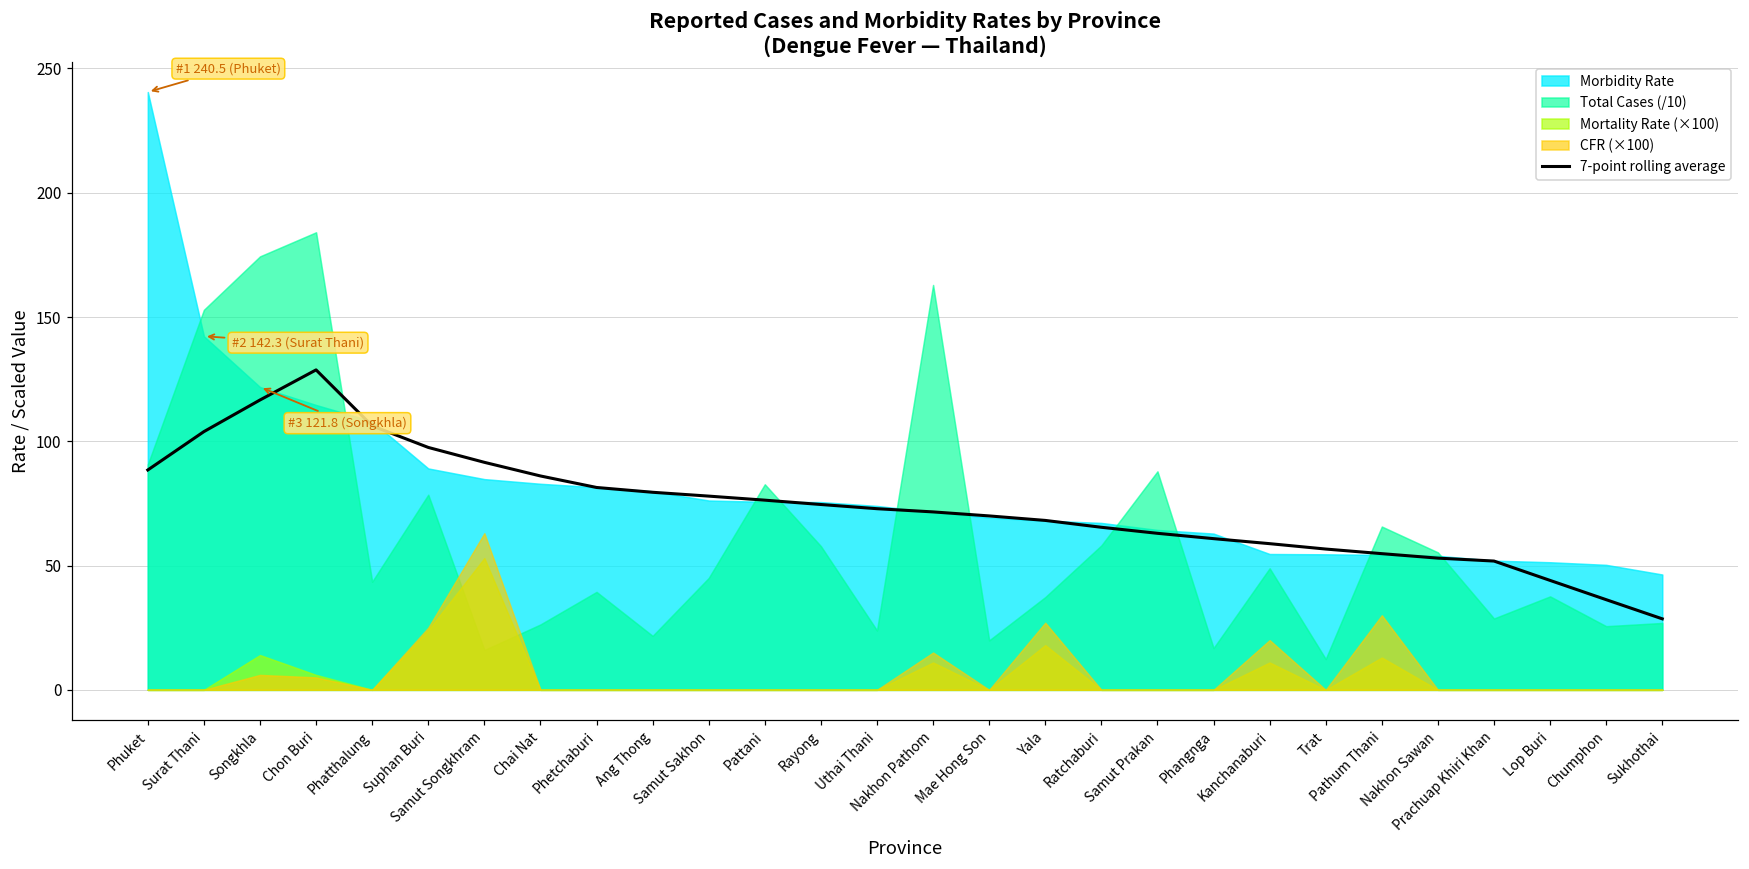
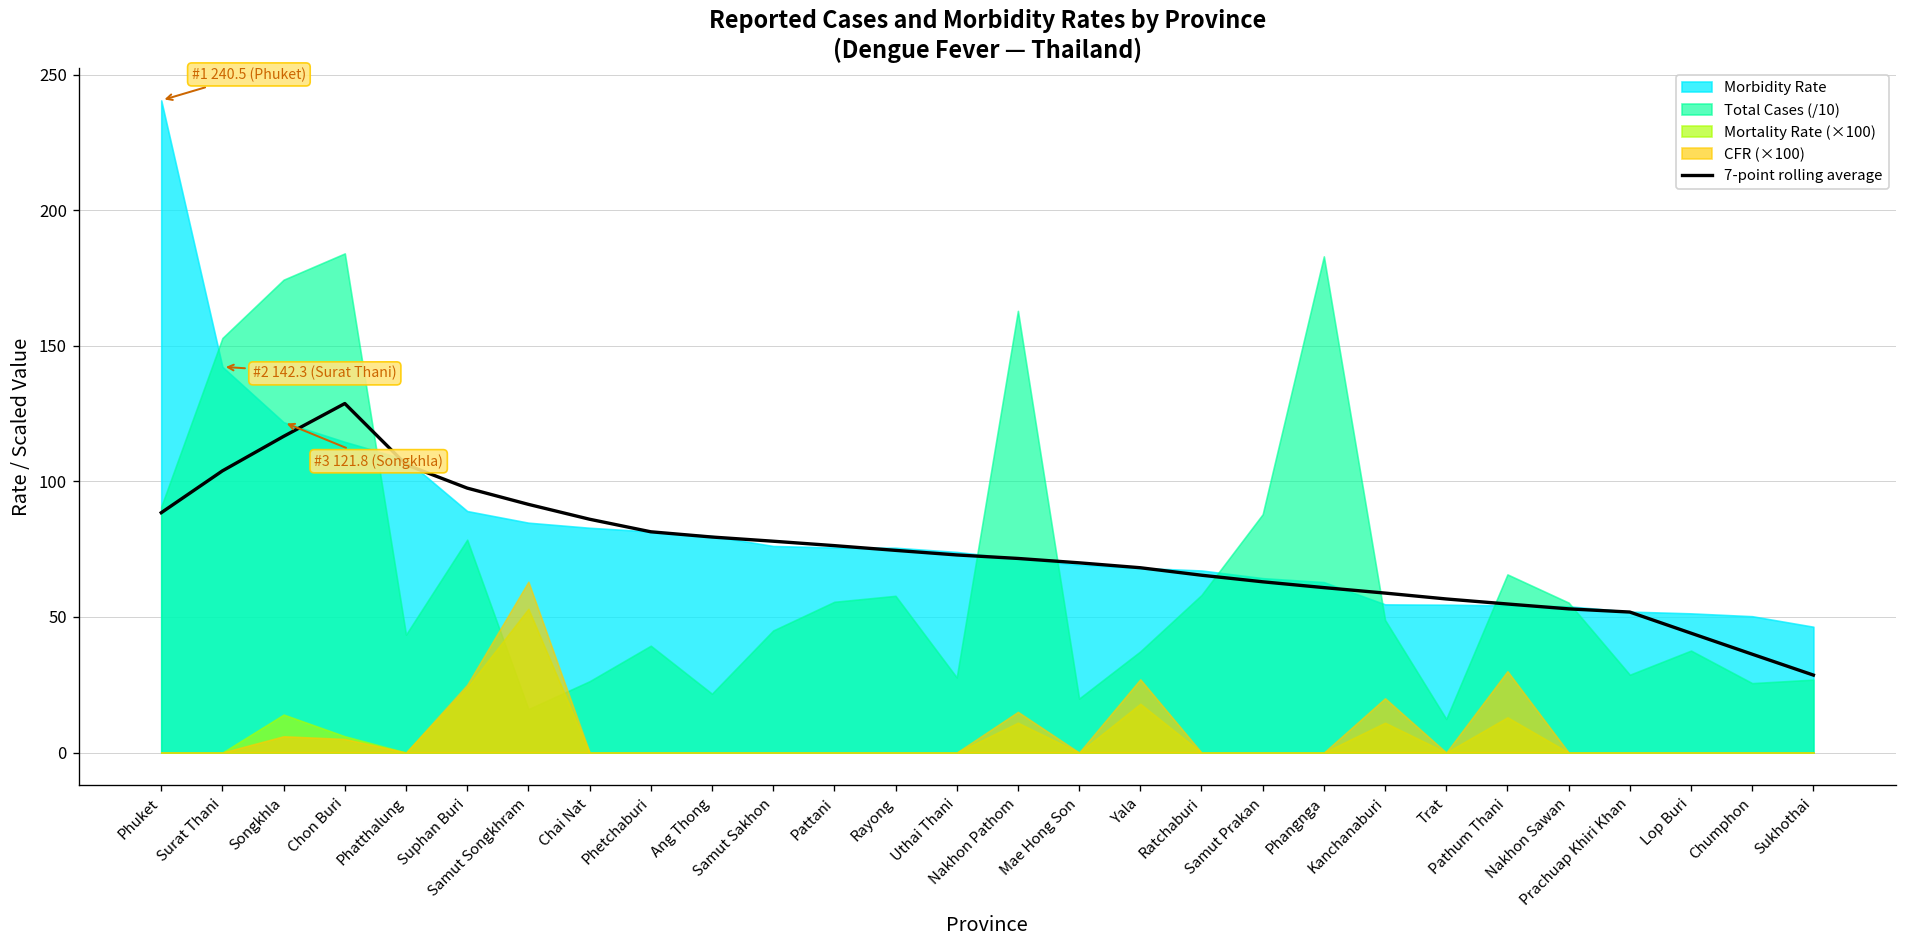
Total Cases (/10), Pattani: 83 -> 56
Total Cases (/10), Uthai Thani: 24 -> 28
Total Cases (/10), Phangnga: 17 -> 183
